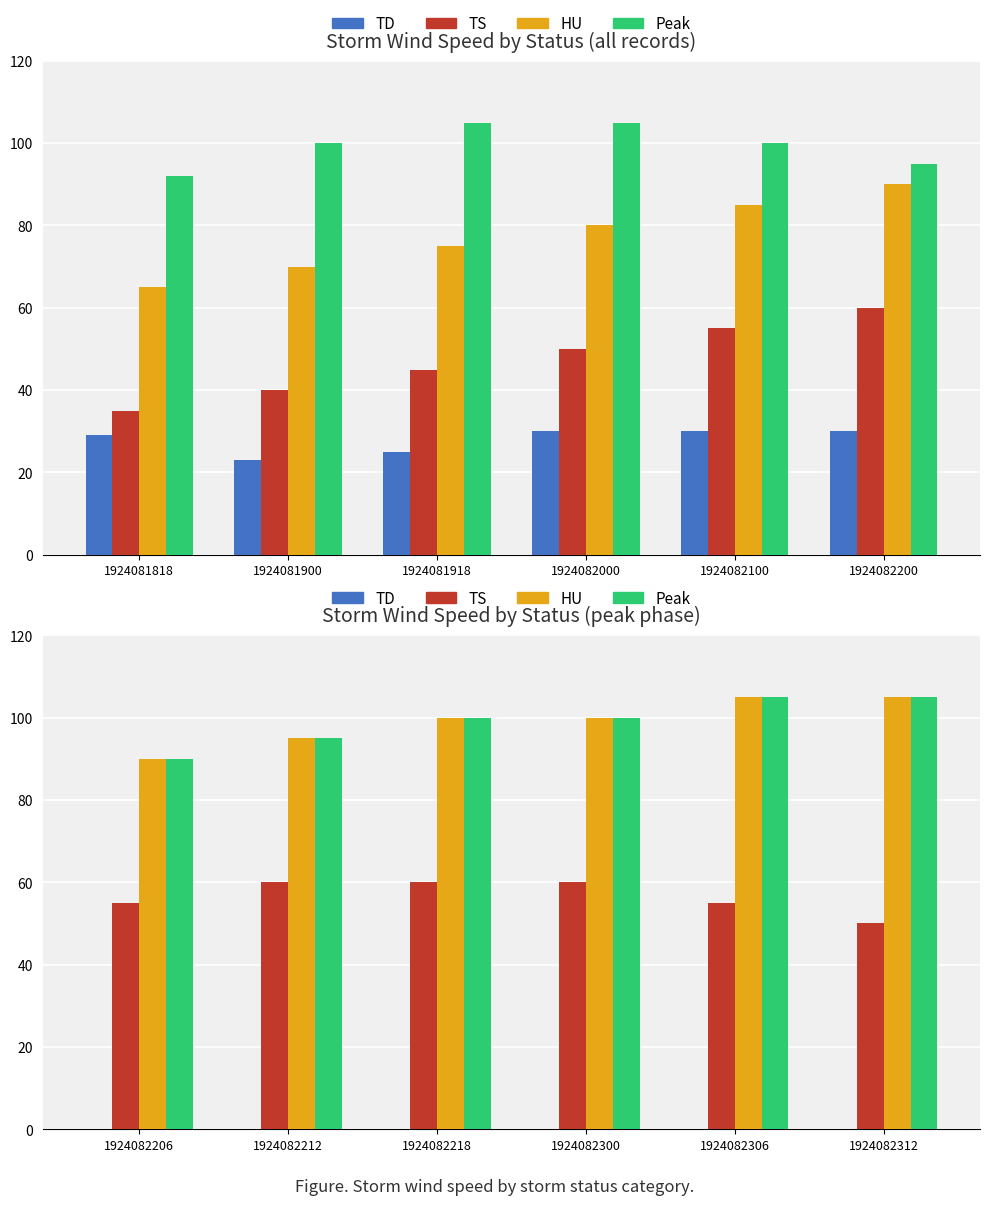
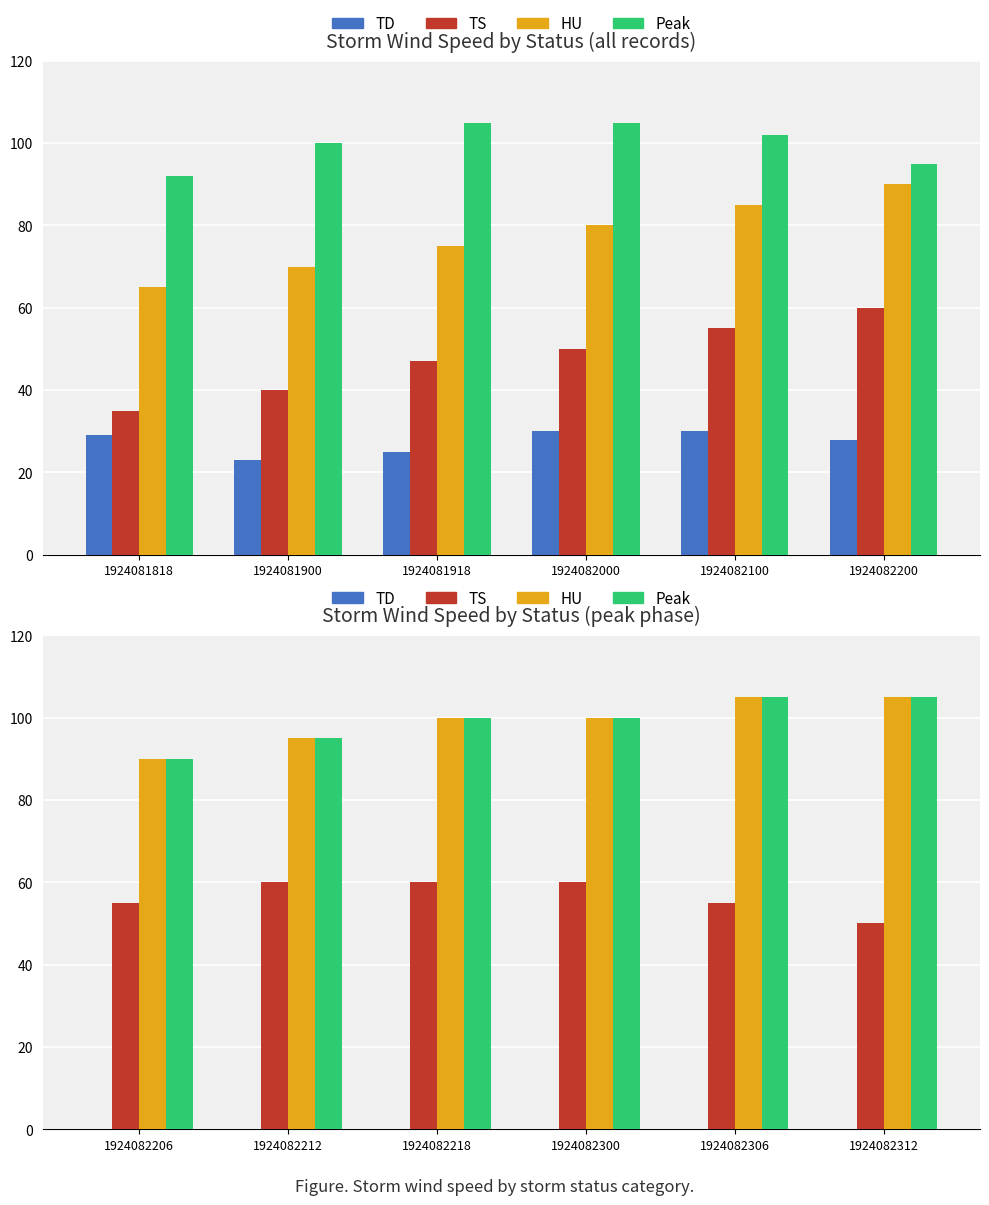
Storm Wind Speed by Status (all records), TS, 1924081918: 45 -> 47
Storm Wind Speed by Status (all records), Peak, 1924082100: 100 -> 102
Storm Wind Speed by Status (all records), TD, 1924082200: 30 -> 28
